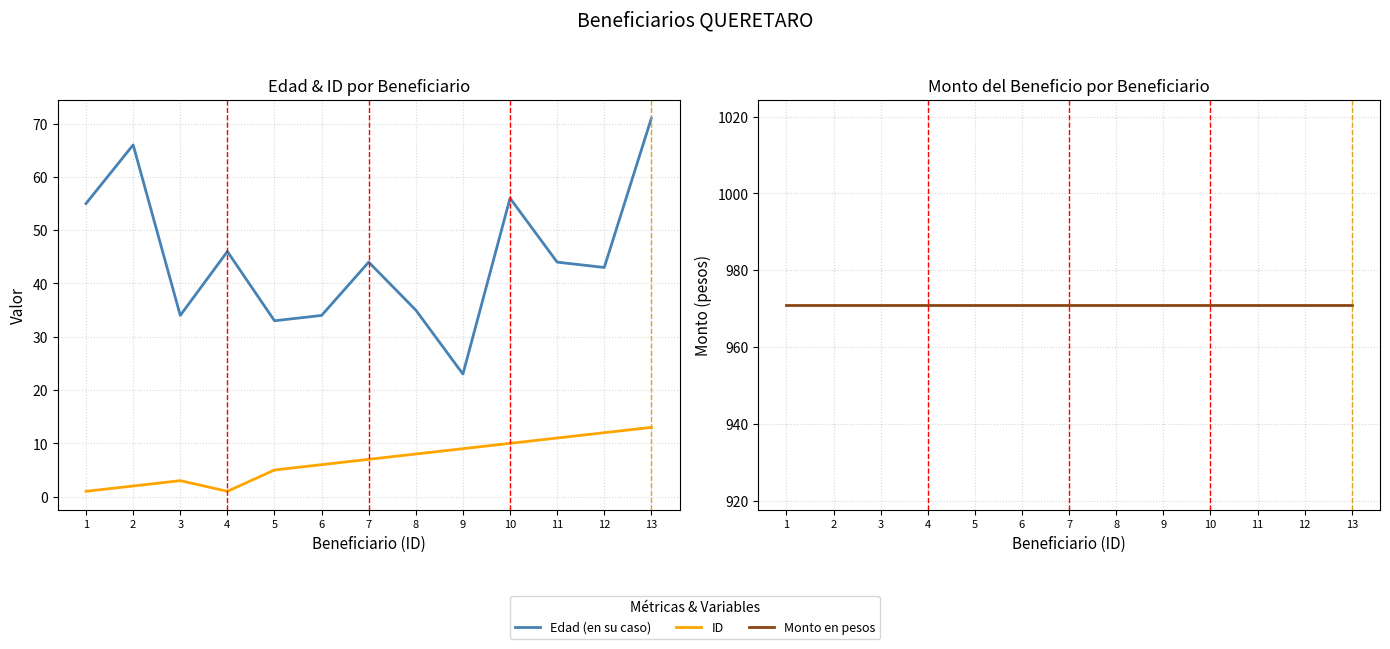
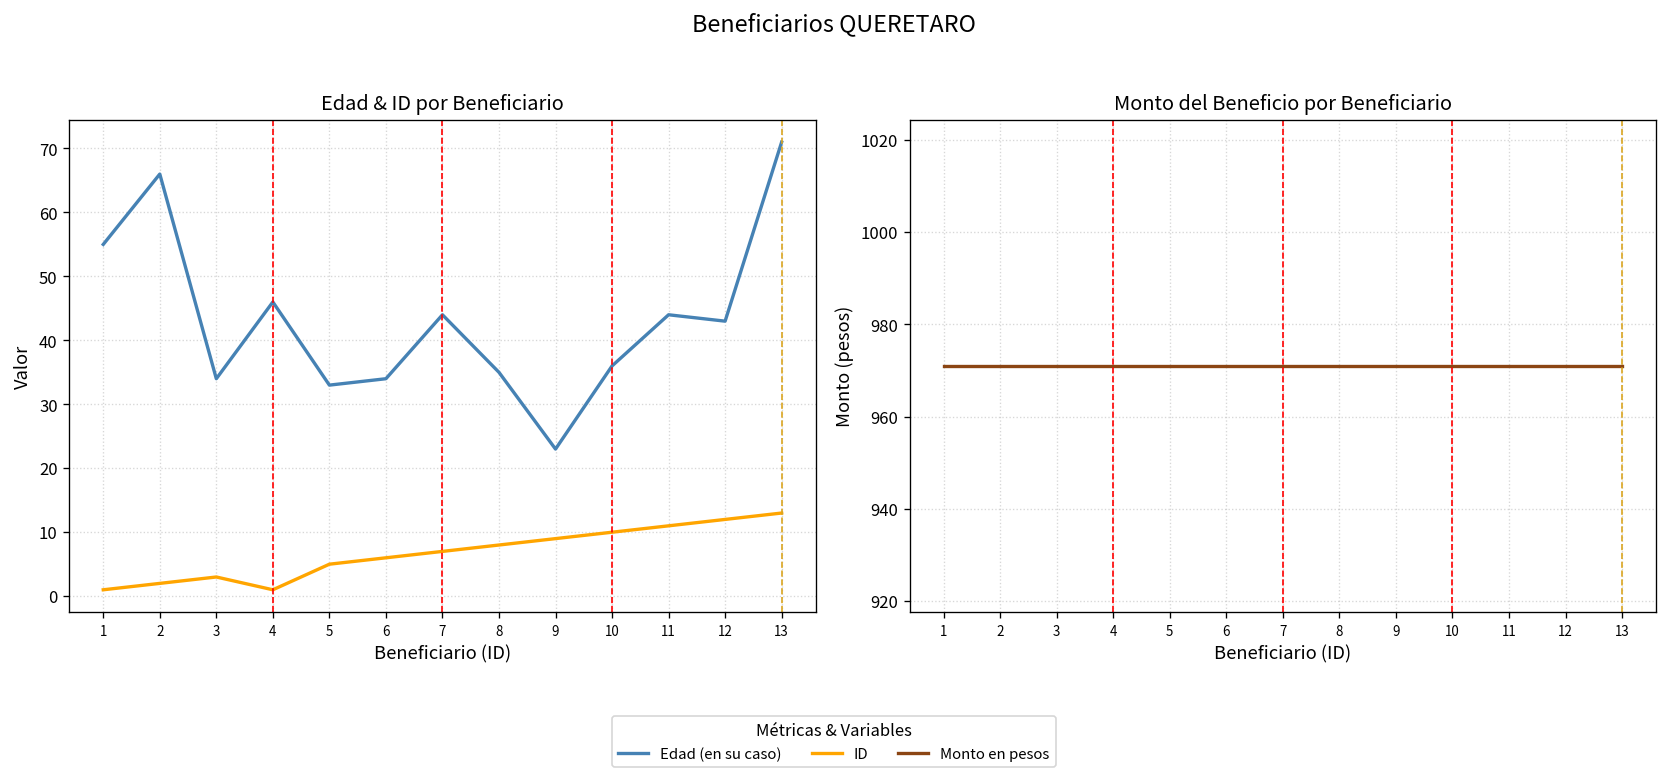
Edad & ID por Beneficiario, Edad (en su caso), 10: 56 -> 36
